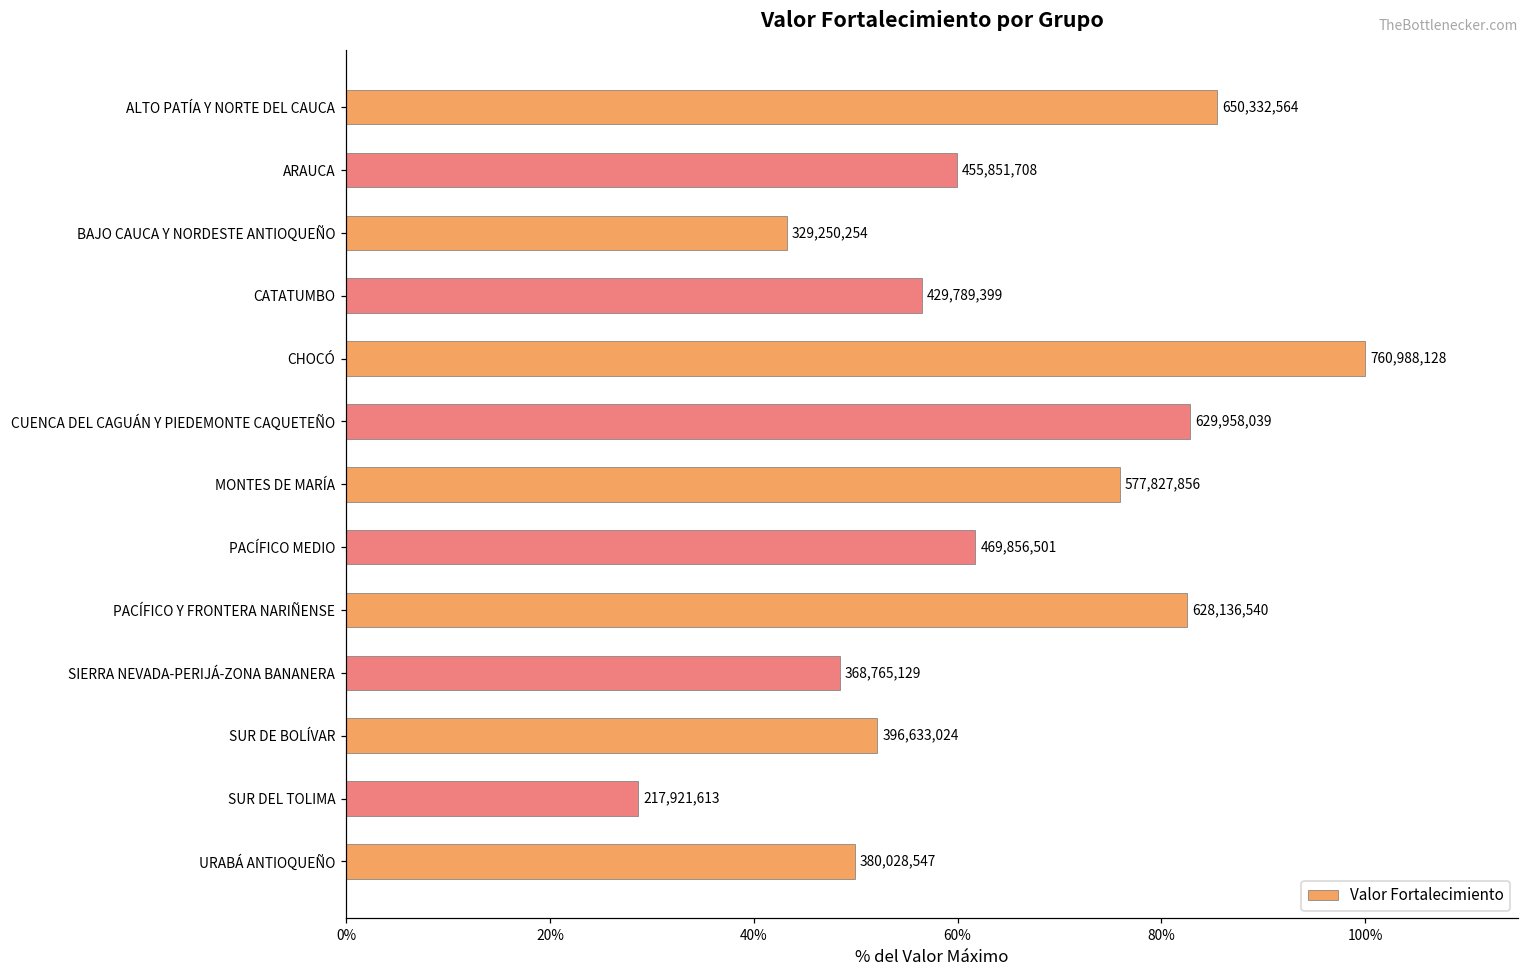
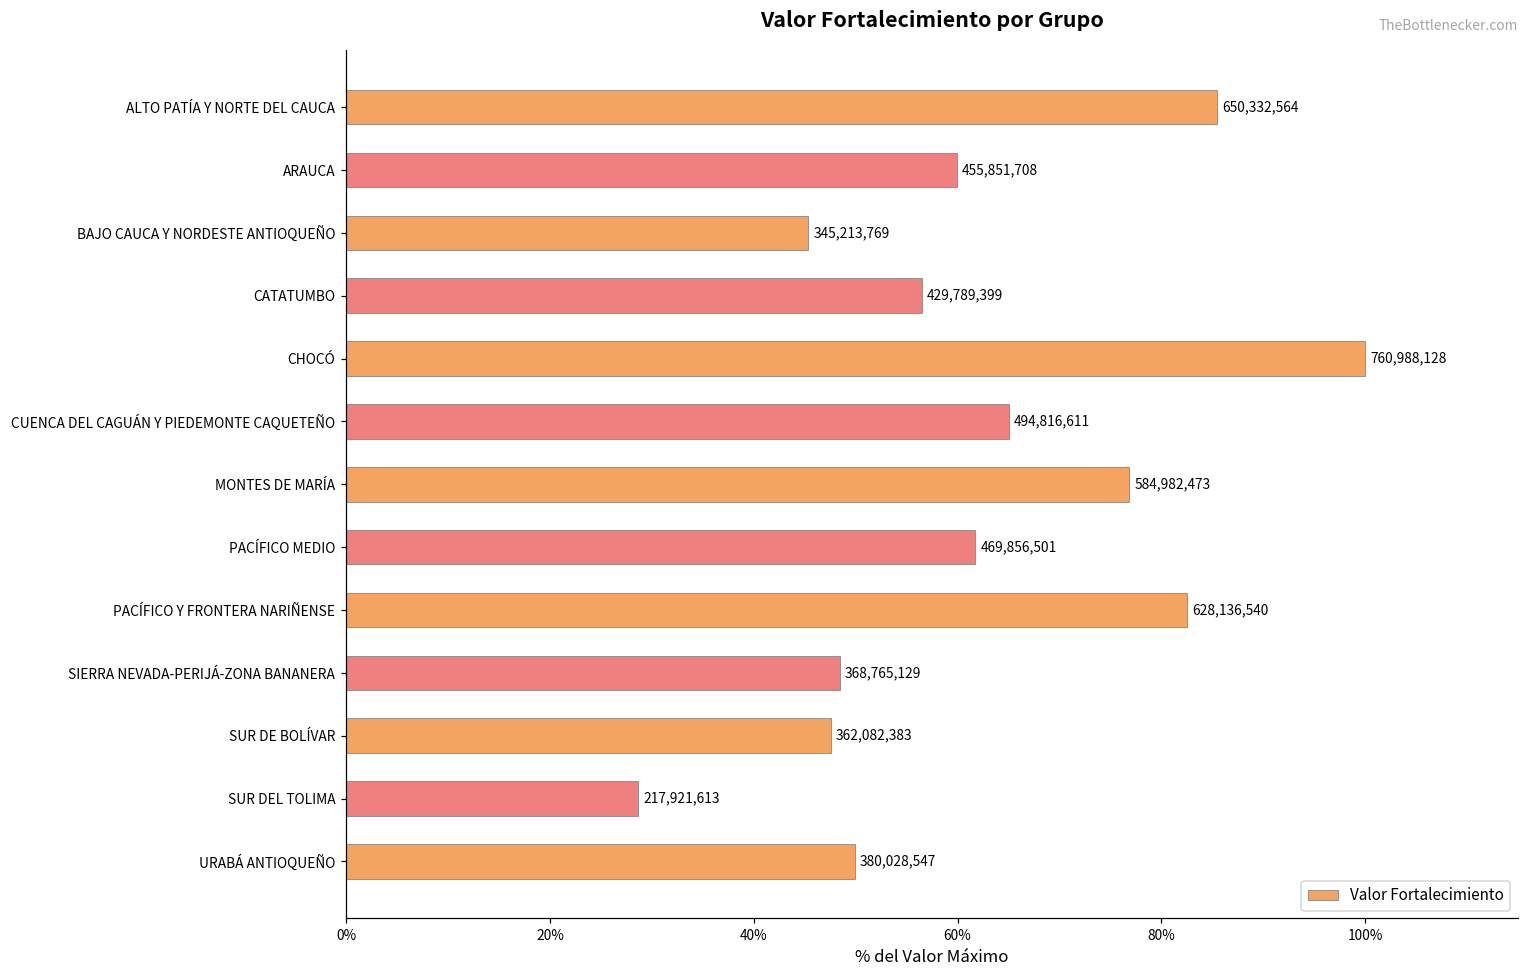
BAJO CAUCA Y NORDESTE ANTIOQUEÑO: 329,250,254 -> 345,213,769
CUENCA DEL CAGUÁN Y PIEDEMONTE CAQUETEÑO: 629,958,039 -> 494,816,611
MONTES DE MARÍA: 577,827,856 -> 584,982,473
SUR DE BOLÍVAR: 396,633,024 -> 362,082,383
